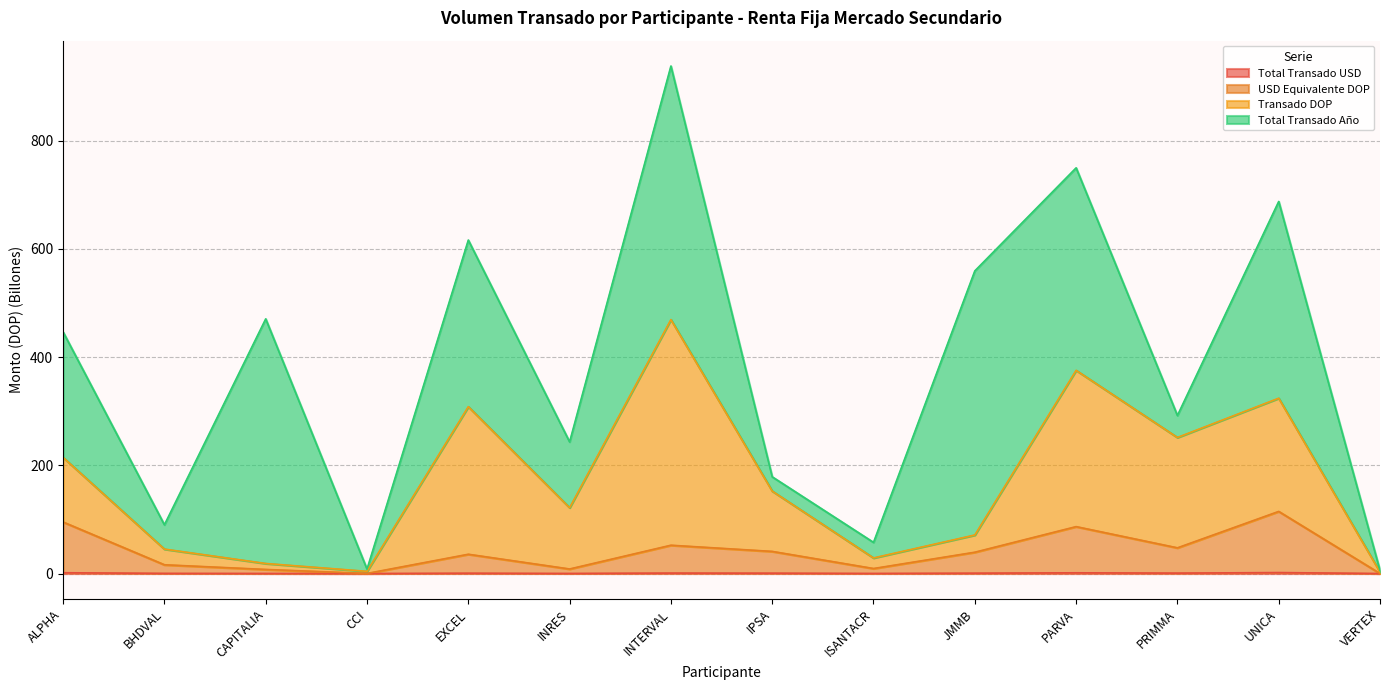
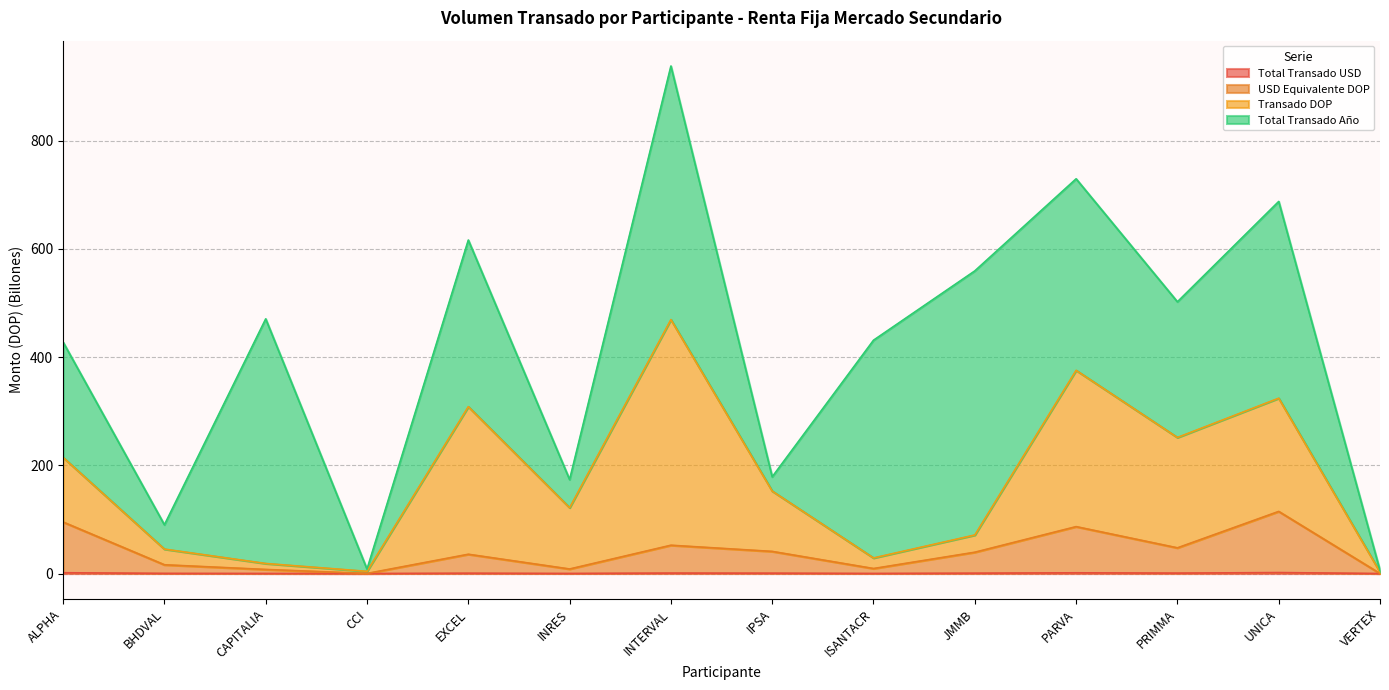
Total Transado Año, ALPHA: 230 -> 210
Total Transado Año, INRES: 120 -> 50
Total Transado Año, ISANTACR: 30 -> 400
Total Transado Año, PARVA: 370 -> 350
Total Transado Año, PRIMMA: 40 -> 250
